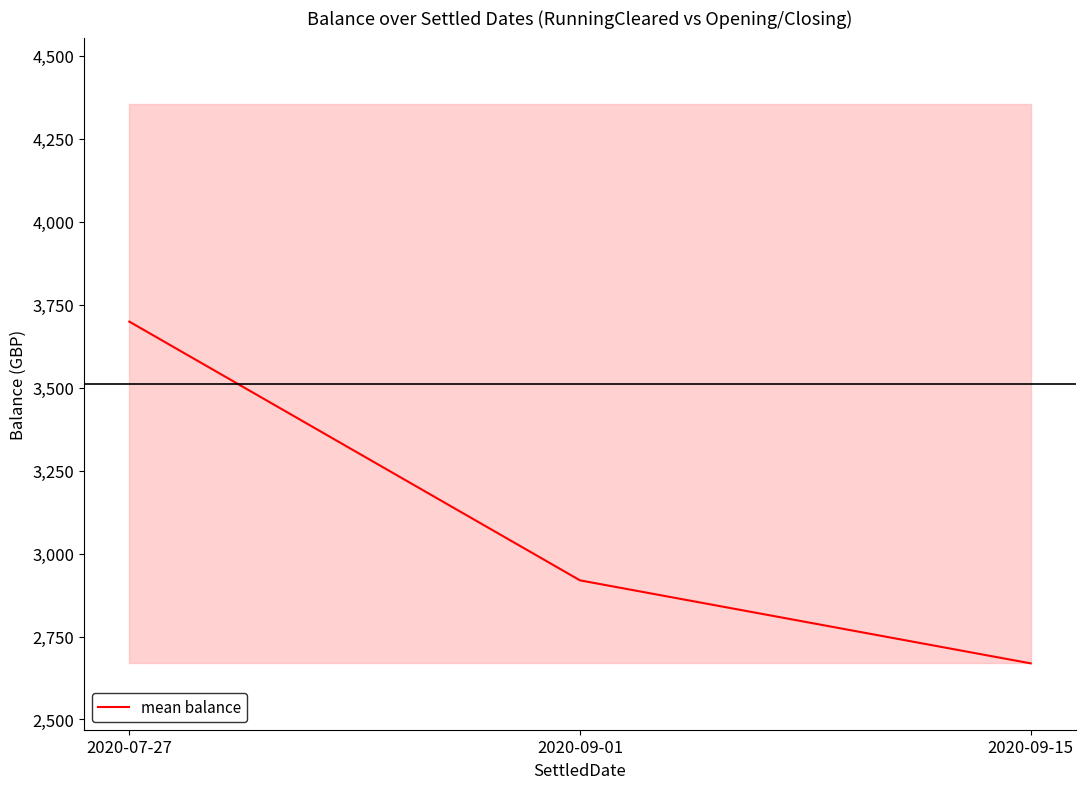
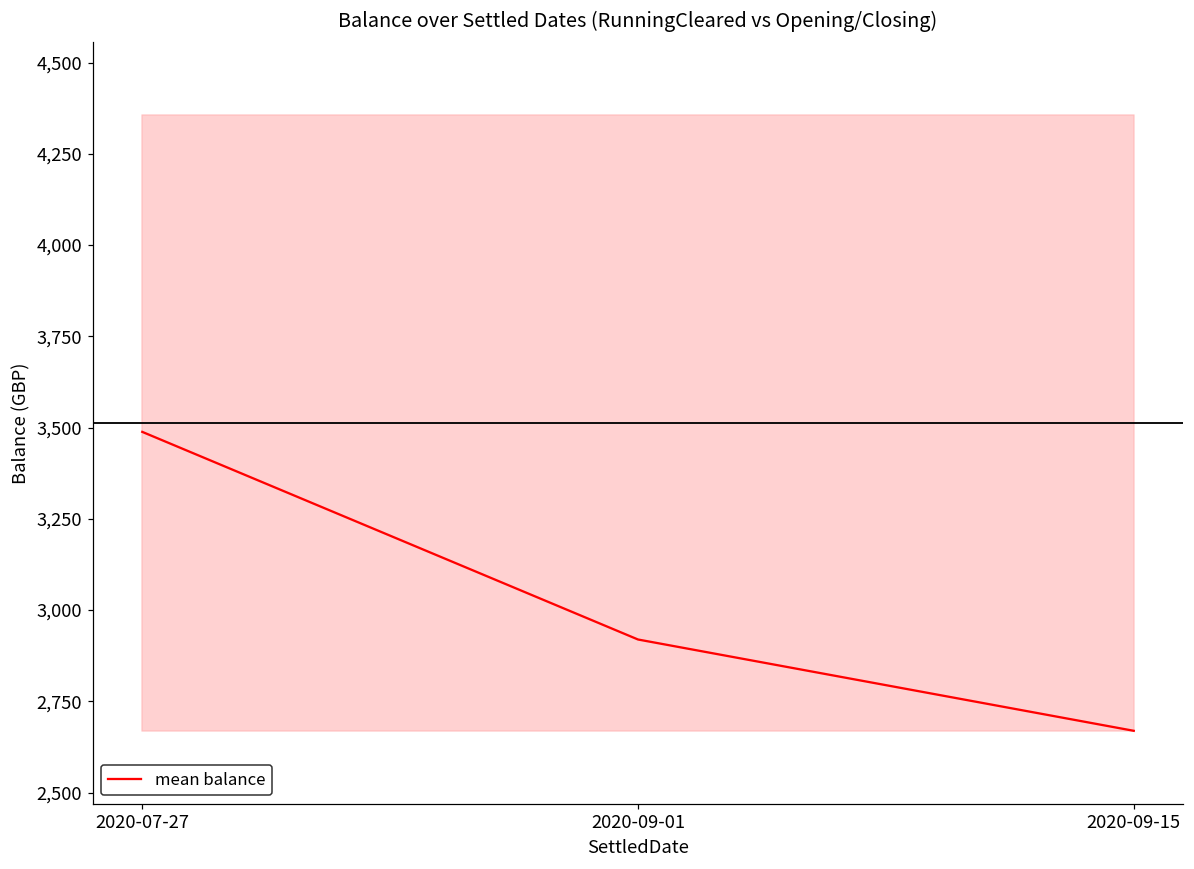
mean balance, 2020-07-27: 3,700 -> 3,490
